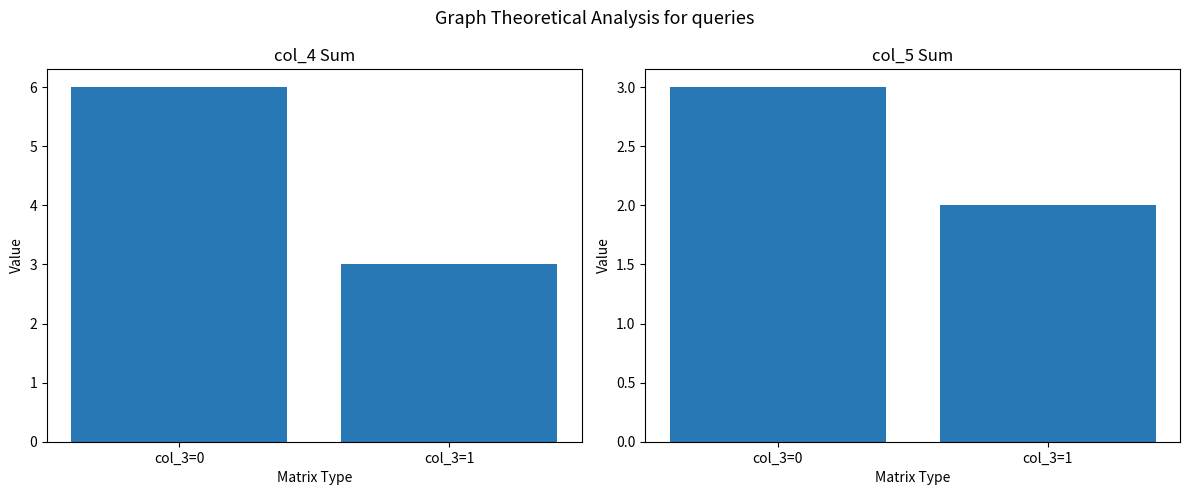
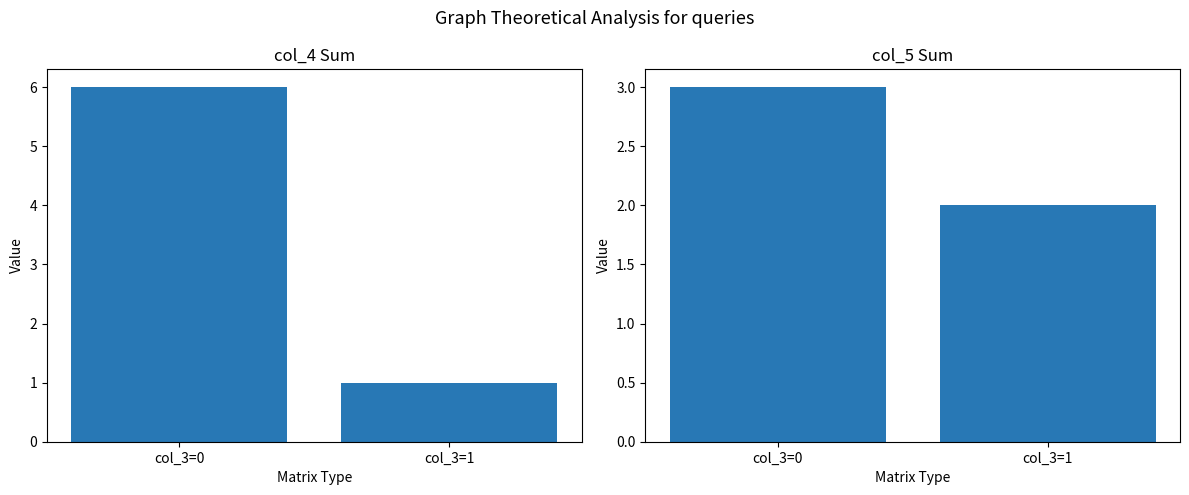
col_4 Sum, col_3=1: 3 -> 1
